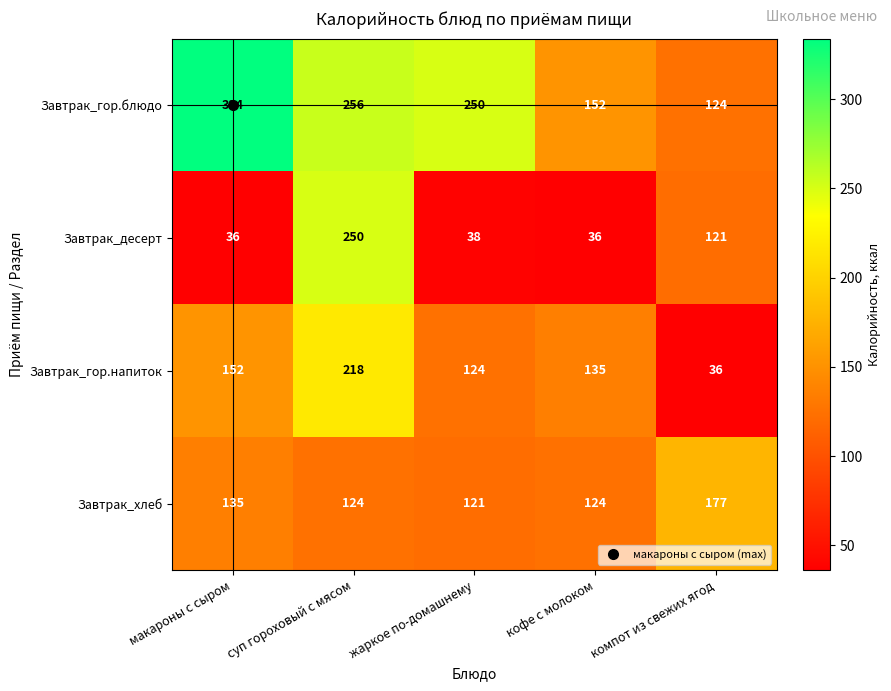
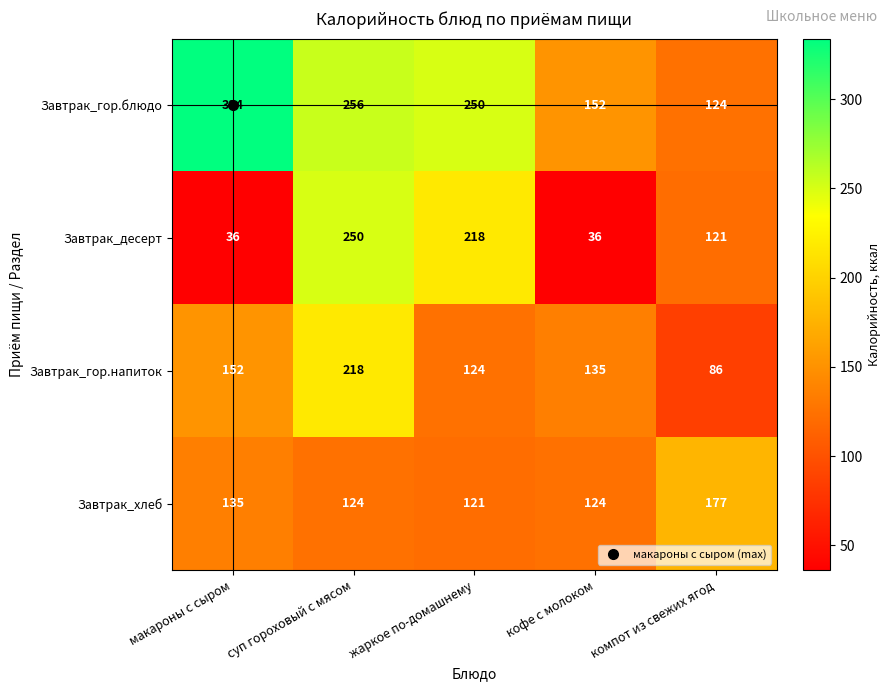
Завтрак_десерт, жаркое по-домашнему: 38 -> 218
Завтрак_гор.напиток, компот из свежих ягод: 36 -> 86
